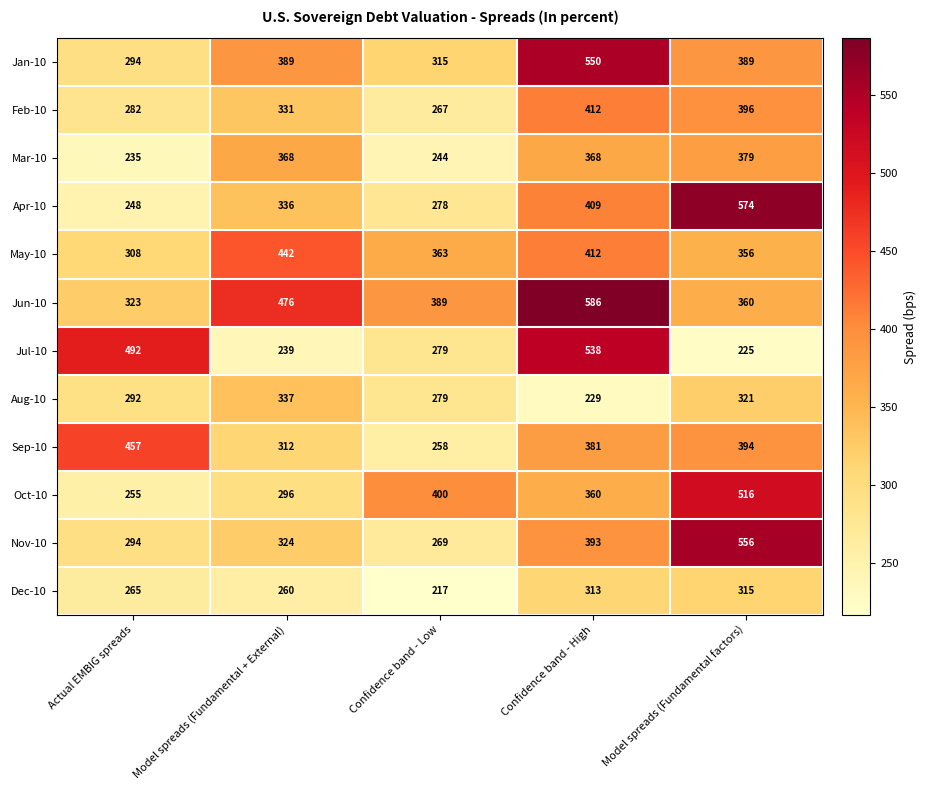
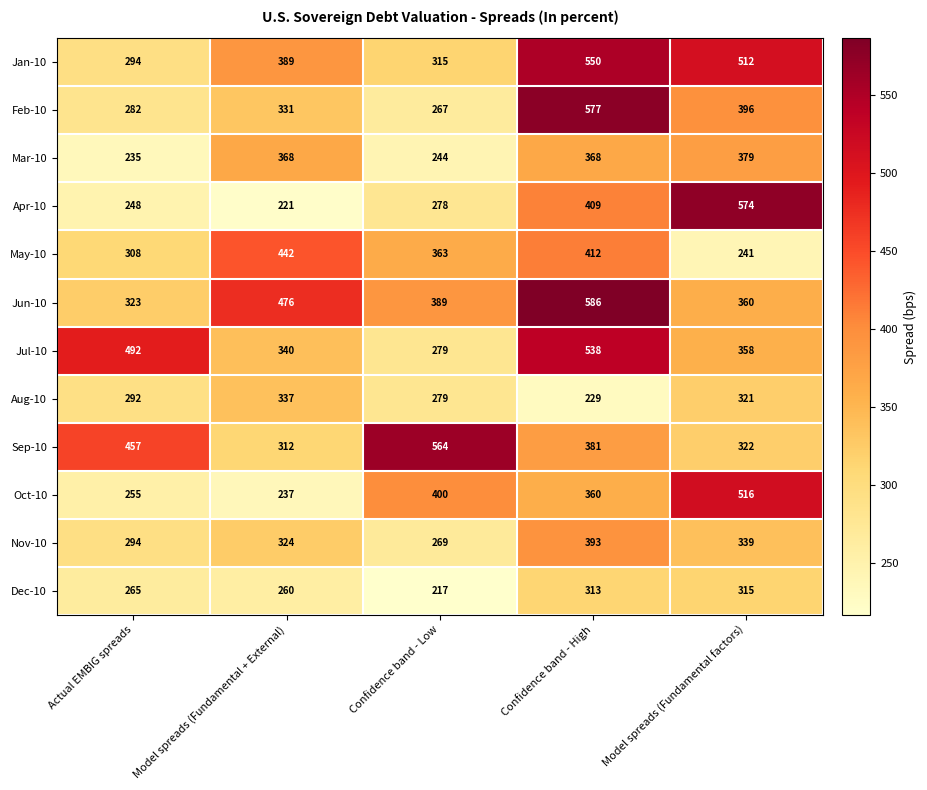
Jan-10, Model spreads (Fundamental factors): 389 -> 512
Feb-10, Confidence band - High: 412 -> 577
Apr-10, Model spreads (Fundamental + External): 336 -> 221
May-10, Model spreads (Fundamental factors): 356 -> 241
Jul-10, Model spreads (Fundamental + External): 239 -> 340
Jul-10, Model spreads (Fundamental factors): 225 -> 358
Sep-10, Confidence band - Low: 258 -> 564
Sep-10, Model spreads (Fundamental factors): 394 -> 322
Oct-10, Model spreads (Fundamental + External): 296 -> 237
Nov-10, Model spreads (Fundamental factors): 556 -> 339
